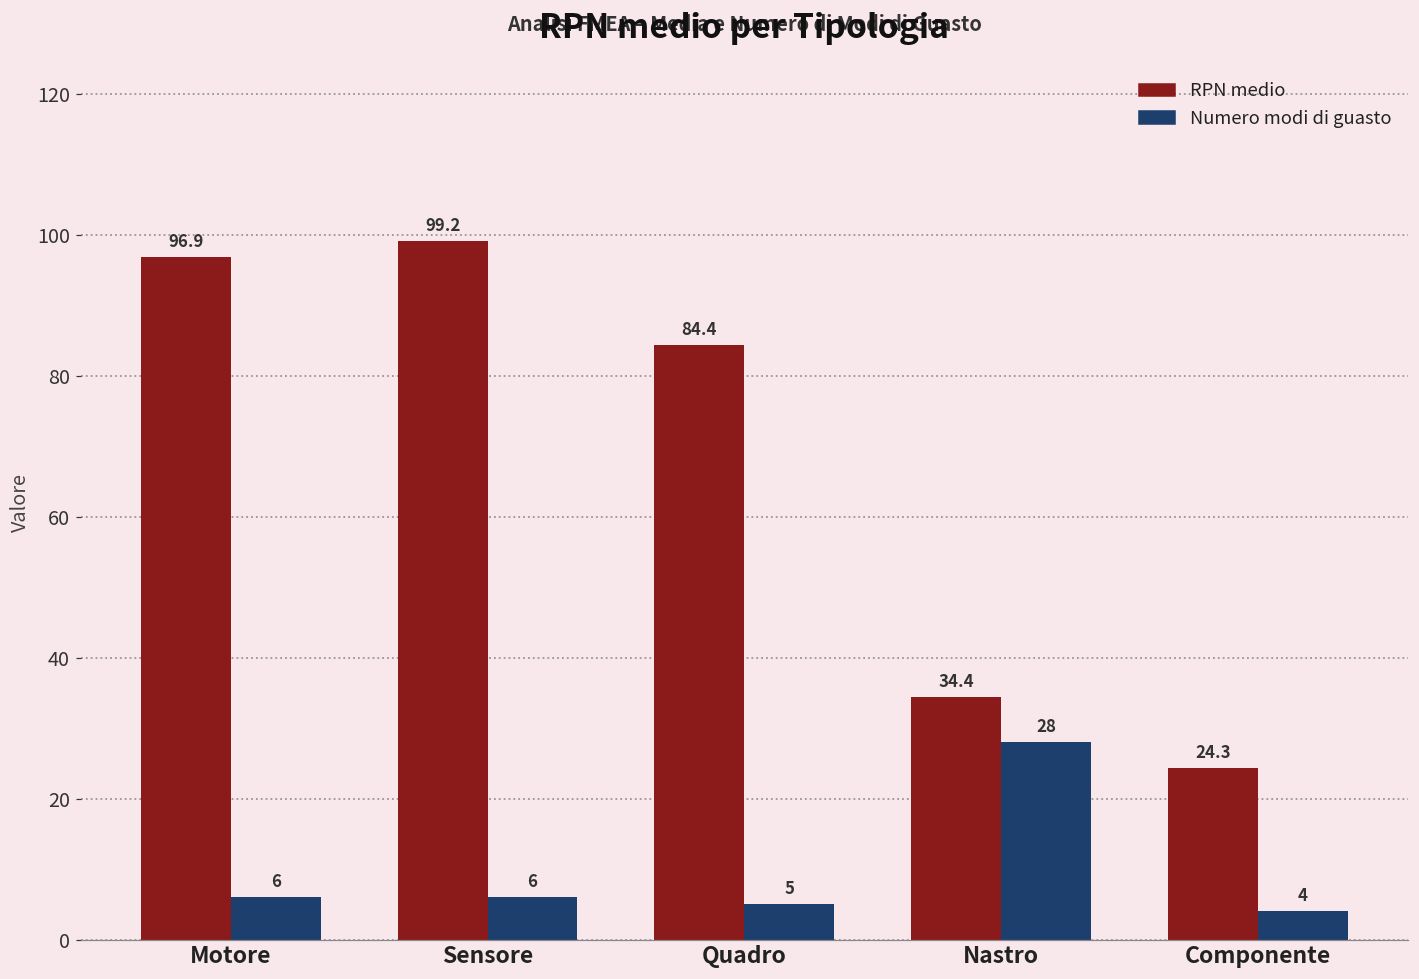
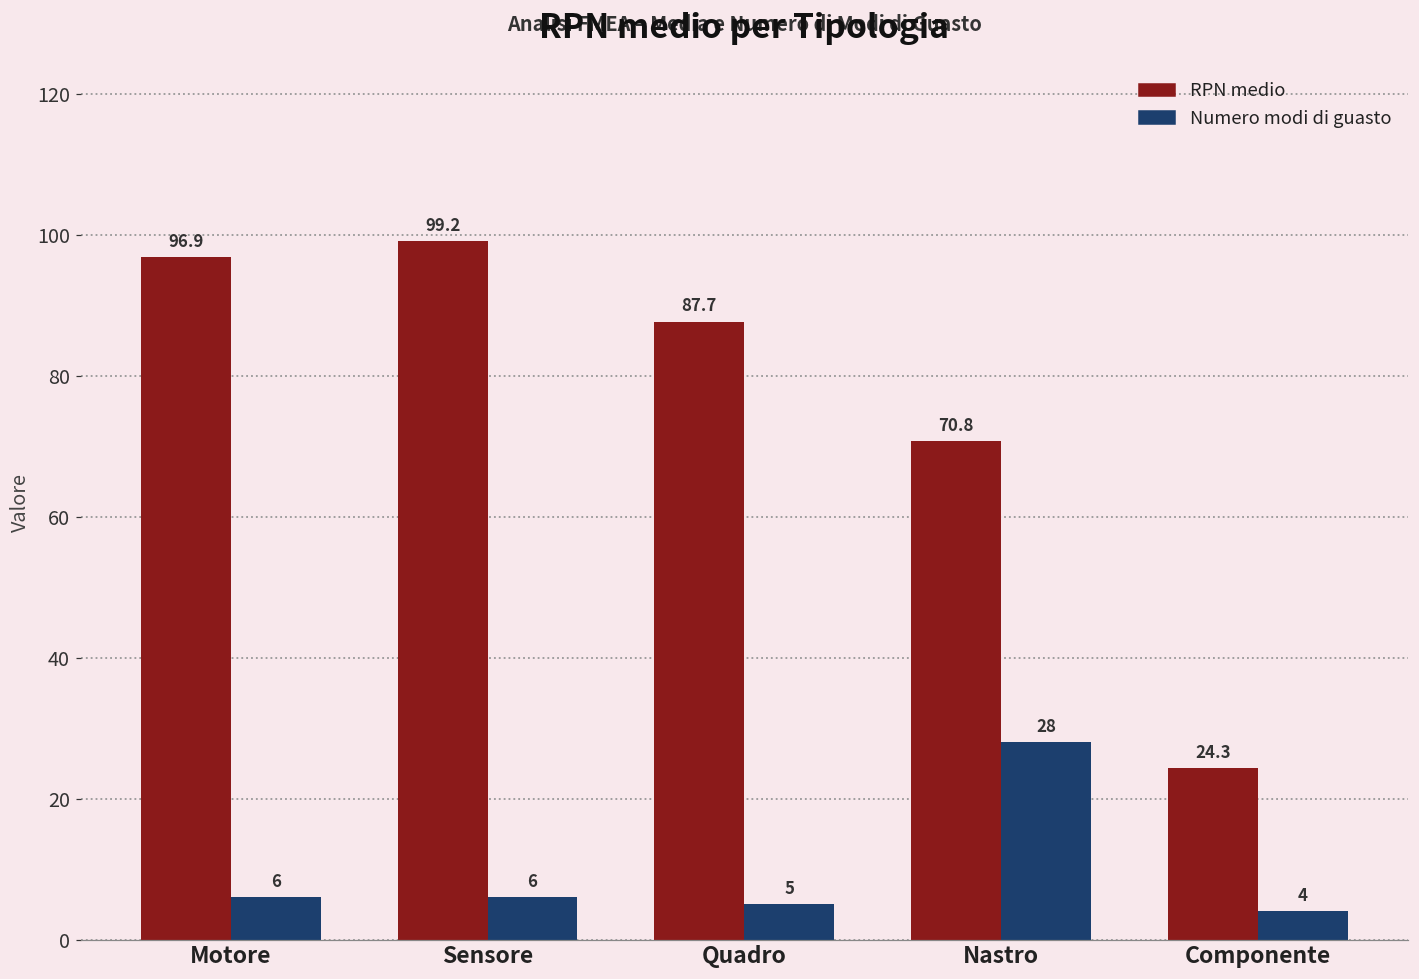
RPN medio, Quadro: 84.4 -> 87.7
RPN medio, Nastro: 34.4 -> 70.8
